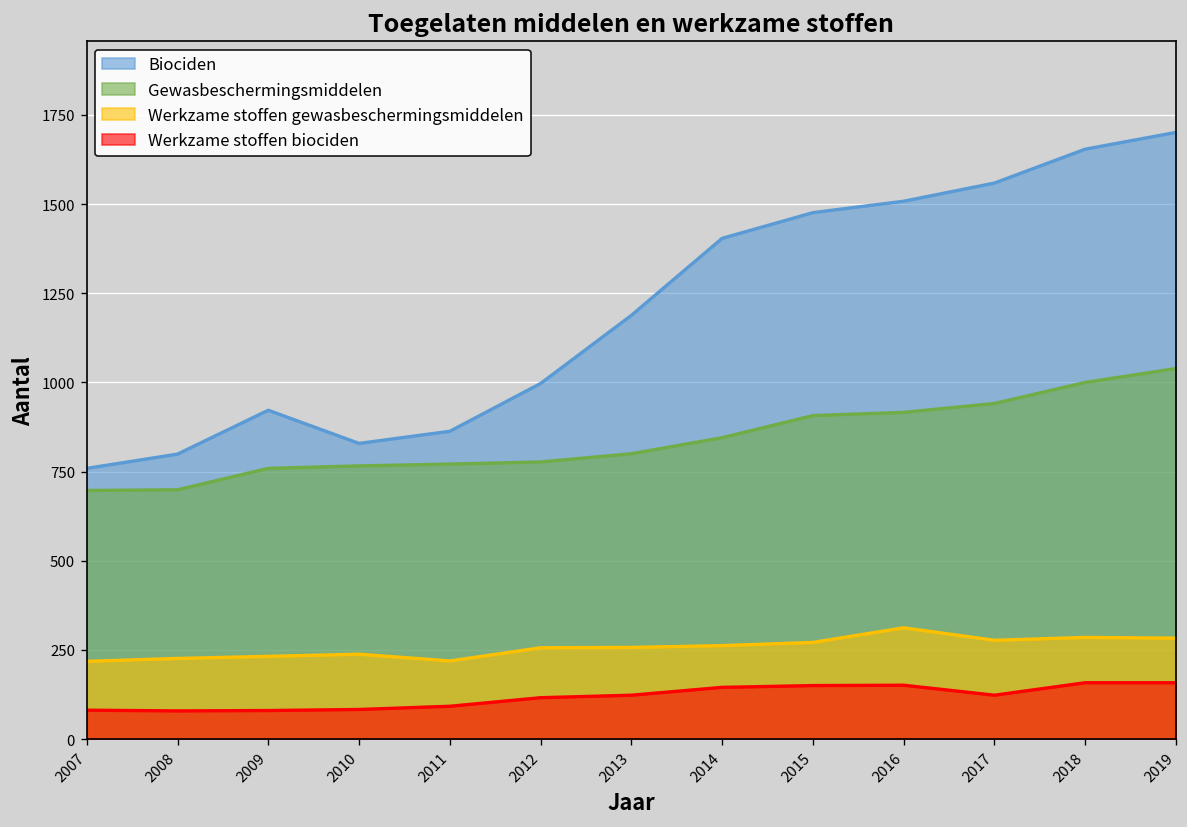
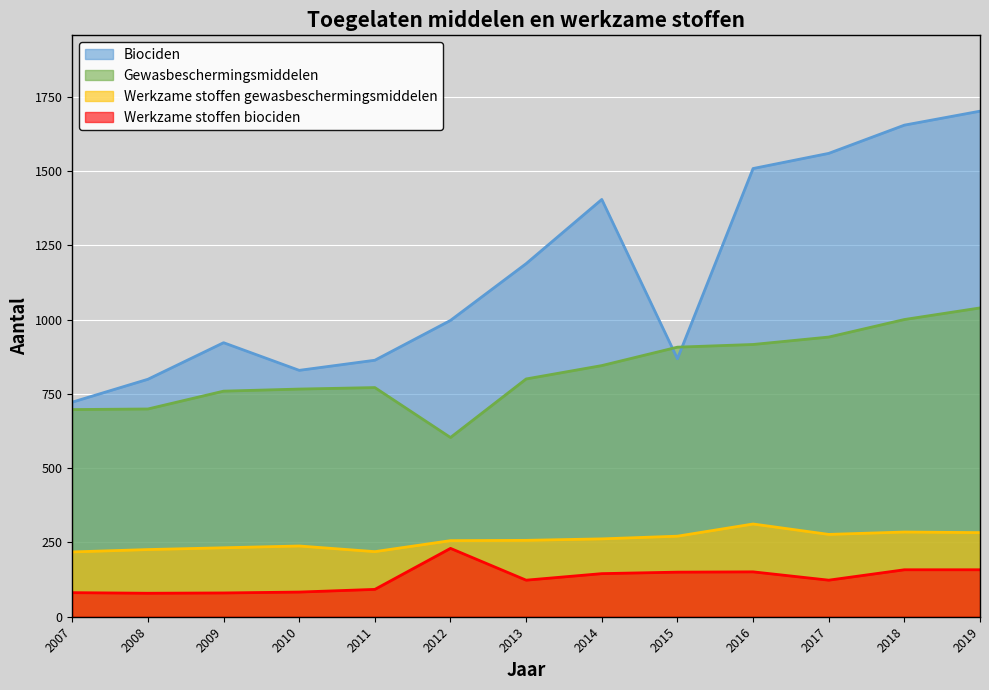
Biociden, 2007: 760 -> 720
Gewasbeschermingsmiddelen, 2012: 780 -> 600
Werkzame stoffen biociden, 2012: 120 -> 230
Biociden, 2015: 1480 -> 870
